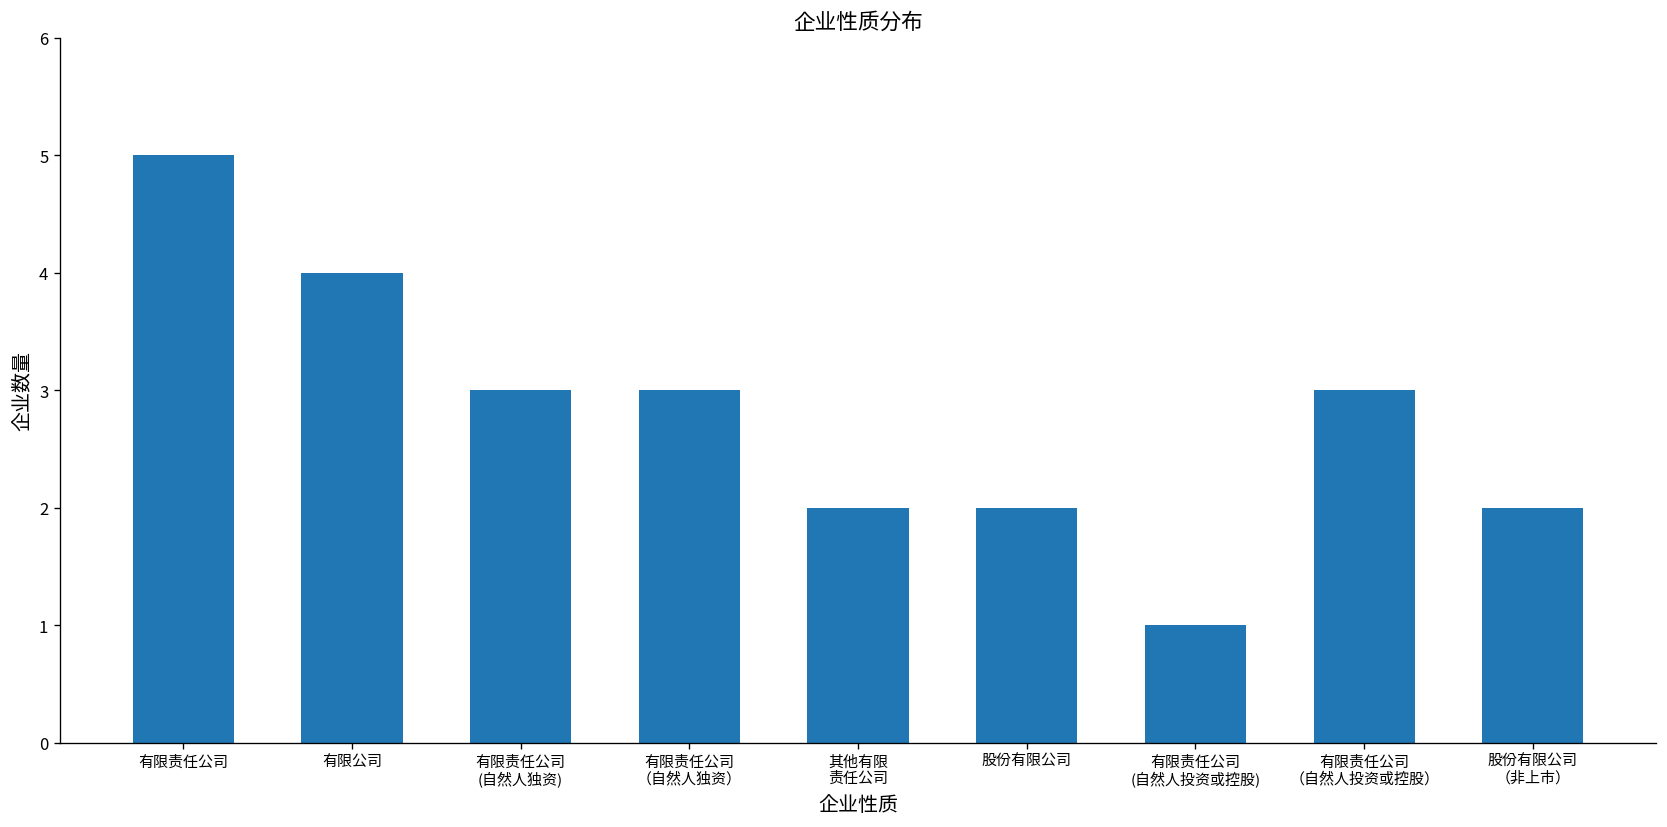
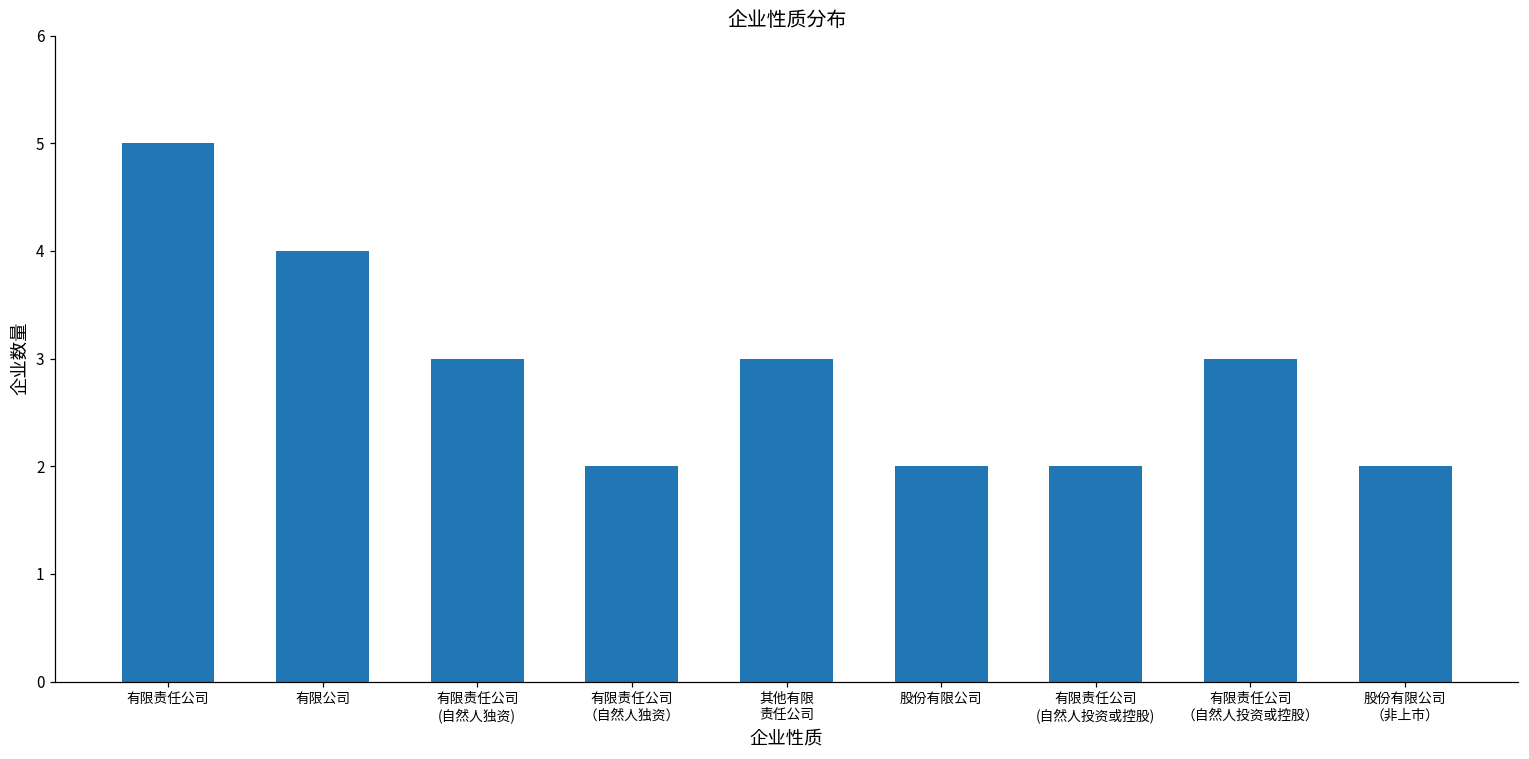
有限责任公司 （自然人独资）: 3 -> 2
其他有限 责任公司: 2 -> 3
有限责任公司 (自然人投资或控股): 1 -> 2
